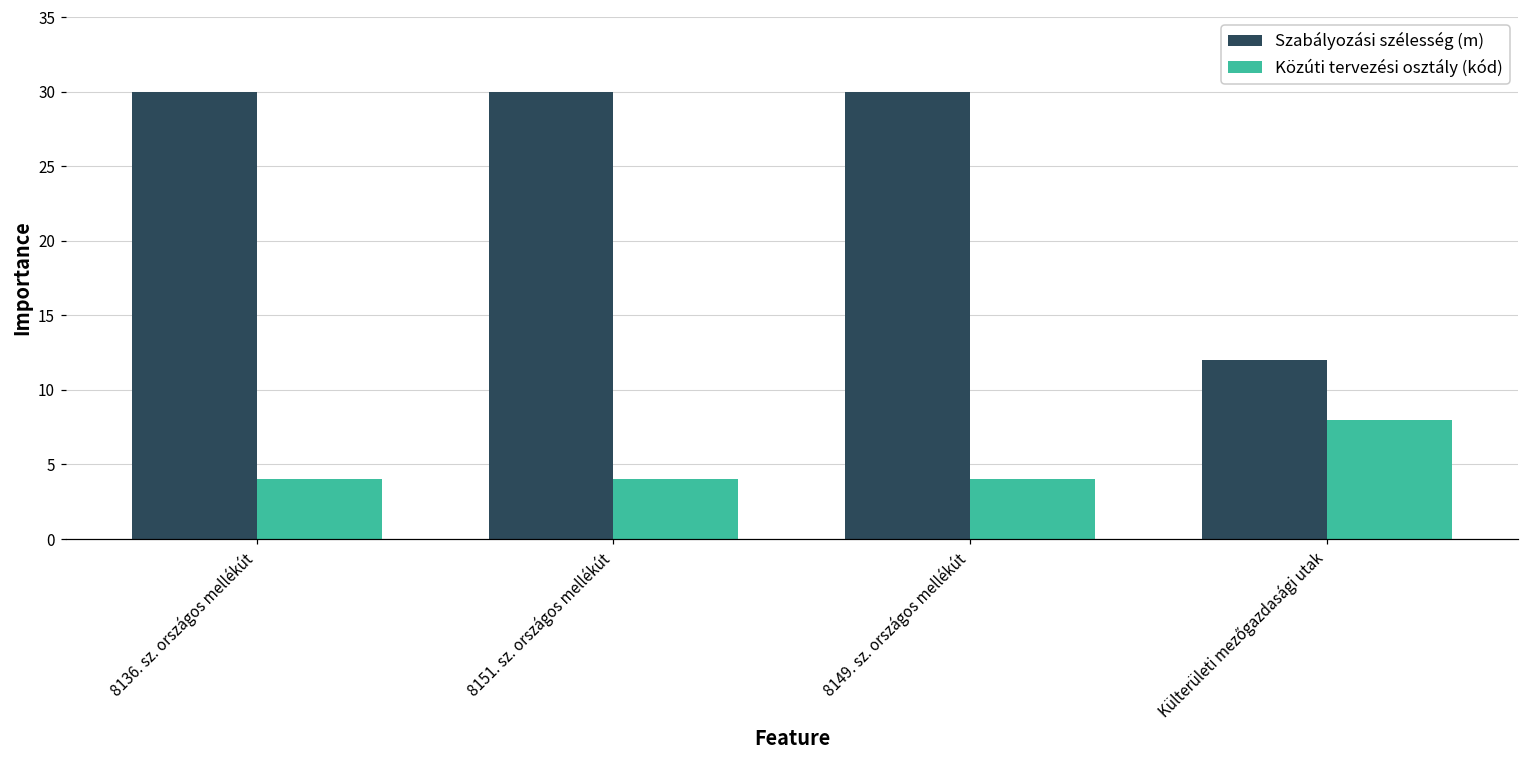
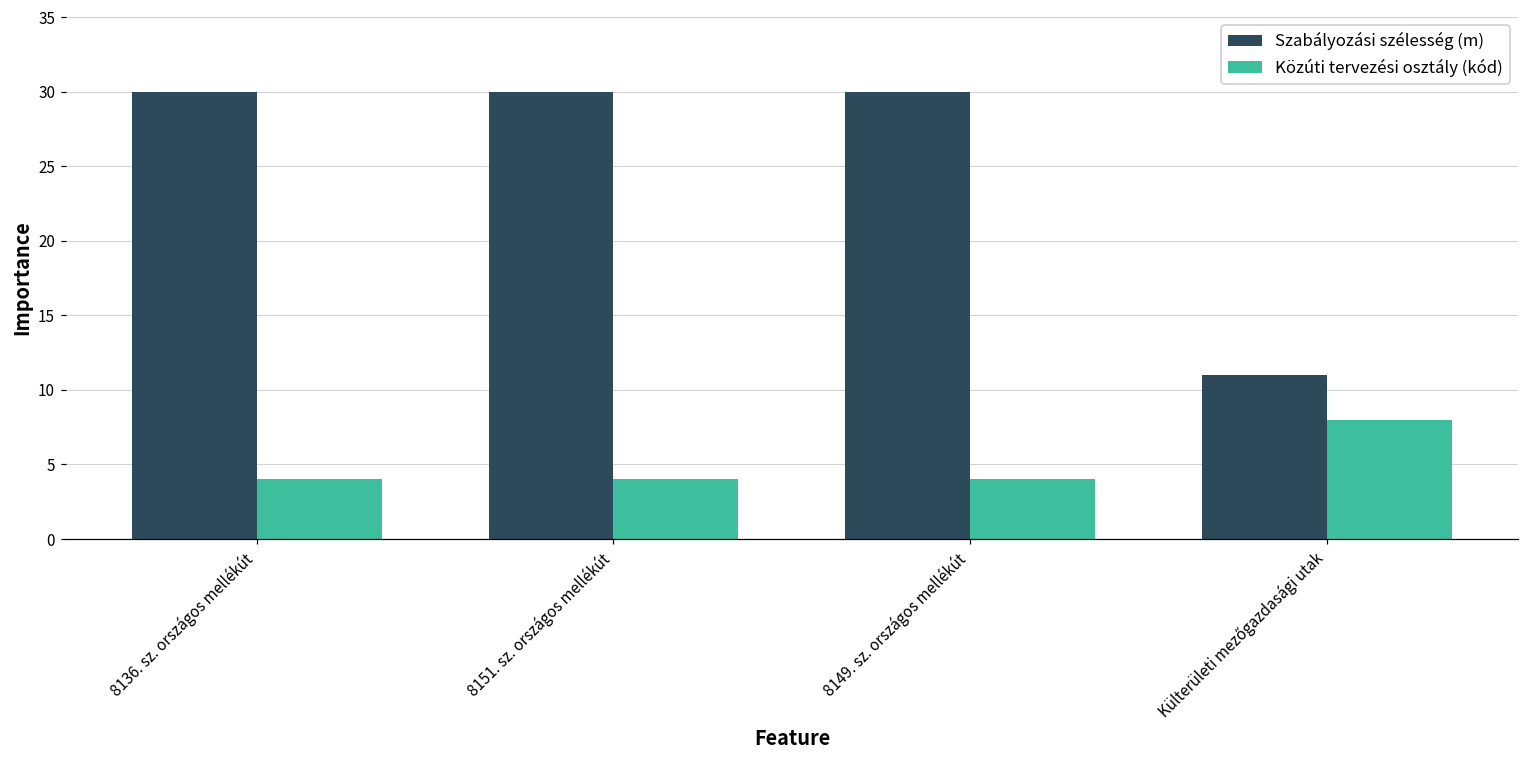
Szabályozási szélesség (m), Külterületi mezőgazdasági utak: 12 -> 11
